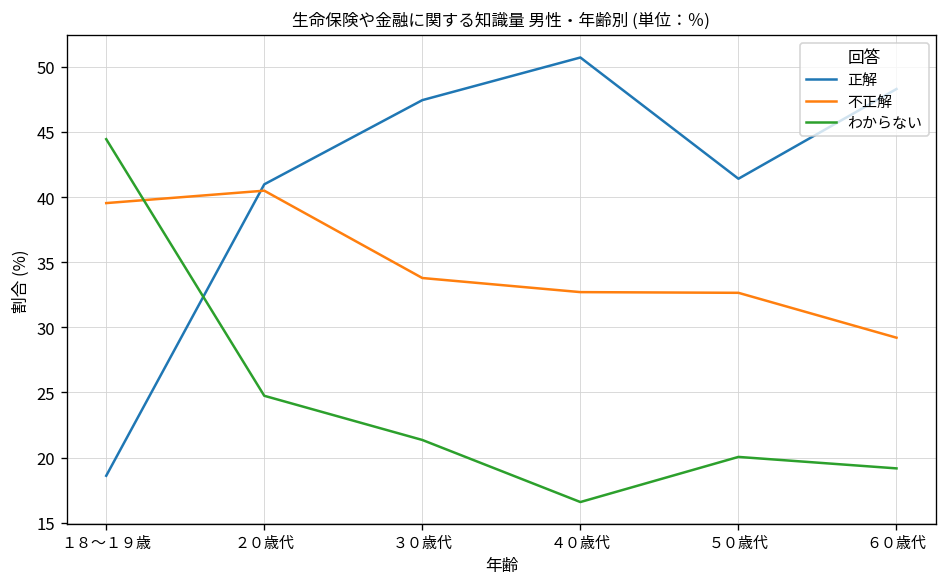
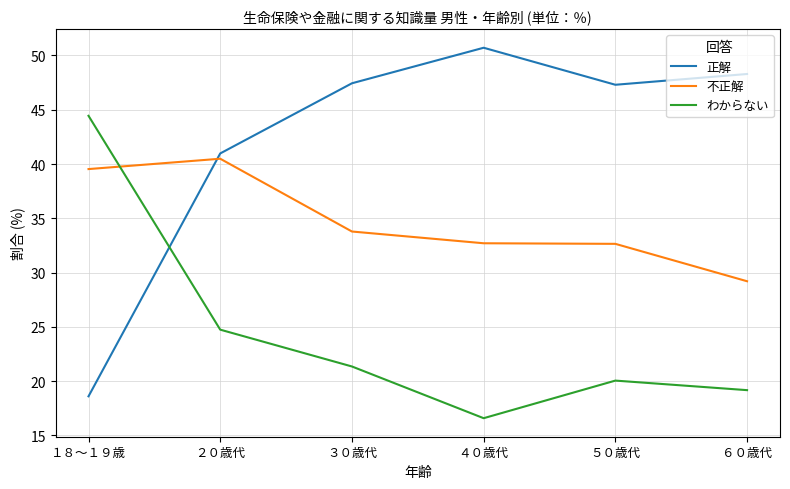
正解, ５０歳代: 41.4 -> 47.3
